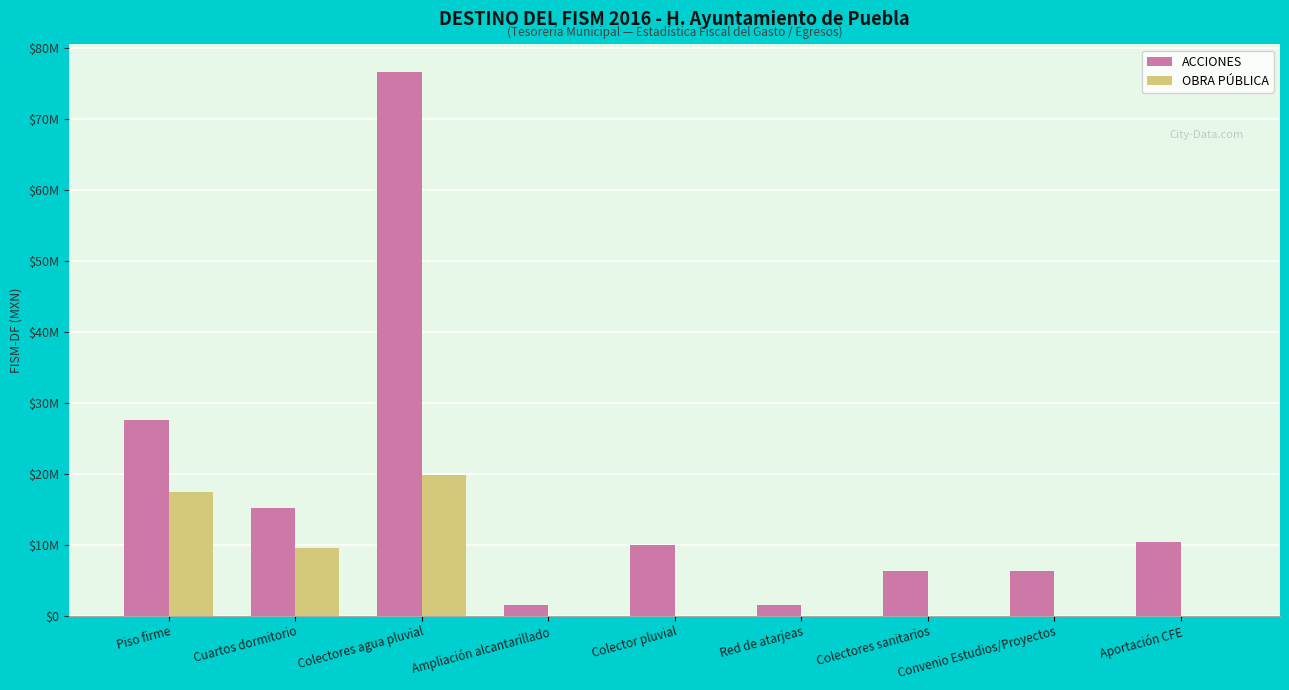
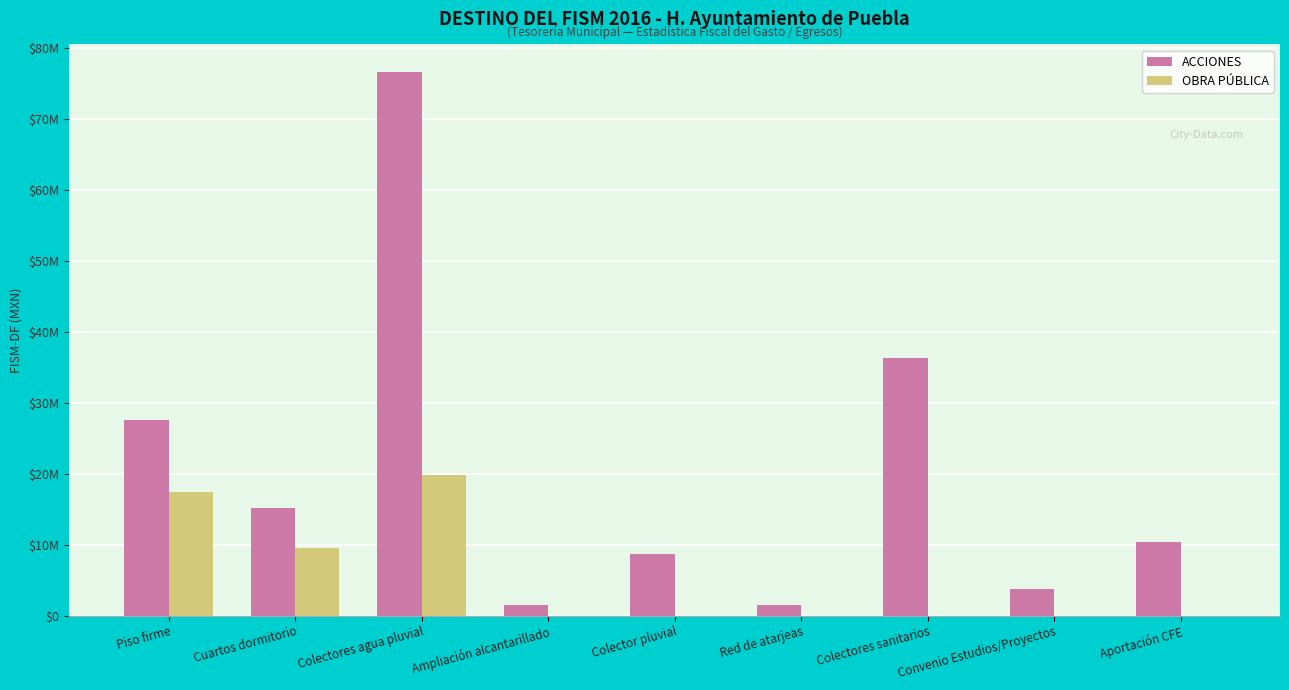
ACCIONES, Colector pluvial: $10000000 -> $9000000
ACCIONES, Colectores sanitarios: $6000000 -> $36000000
ACCIONES, Convenio Estudios/Proyectos: $6000000 -> $4000000
